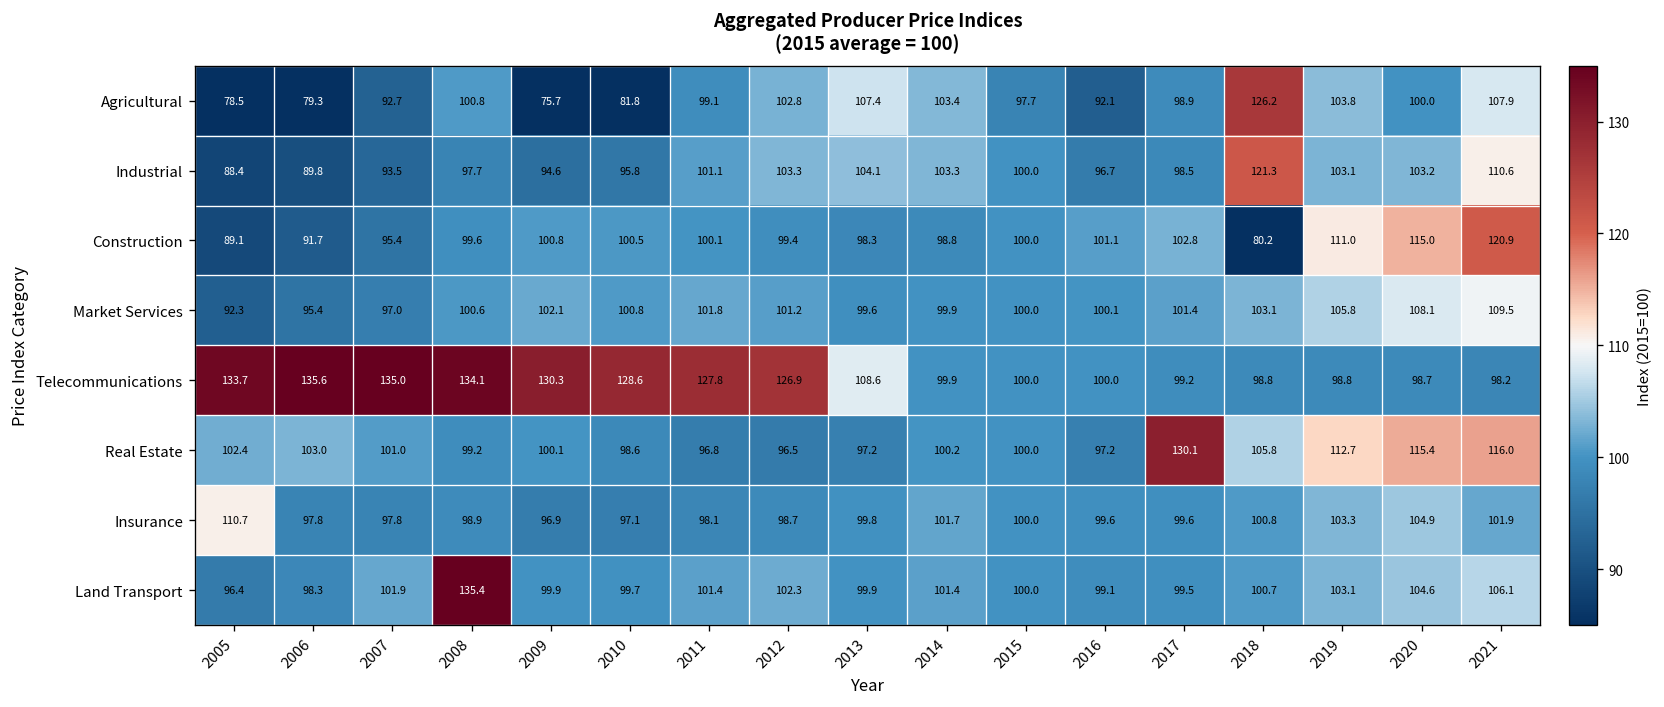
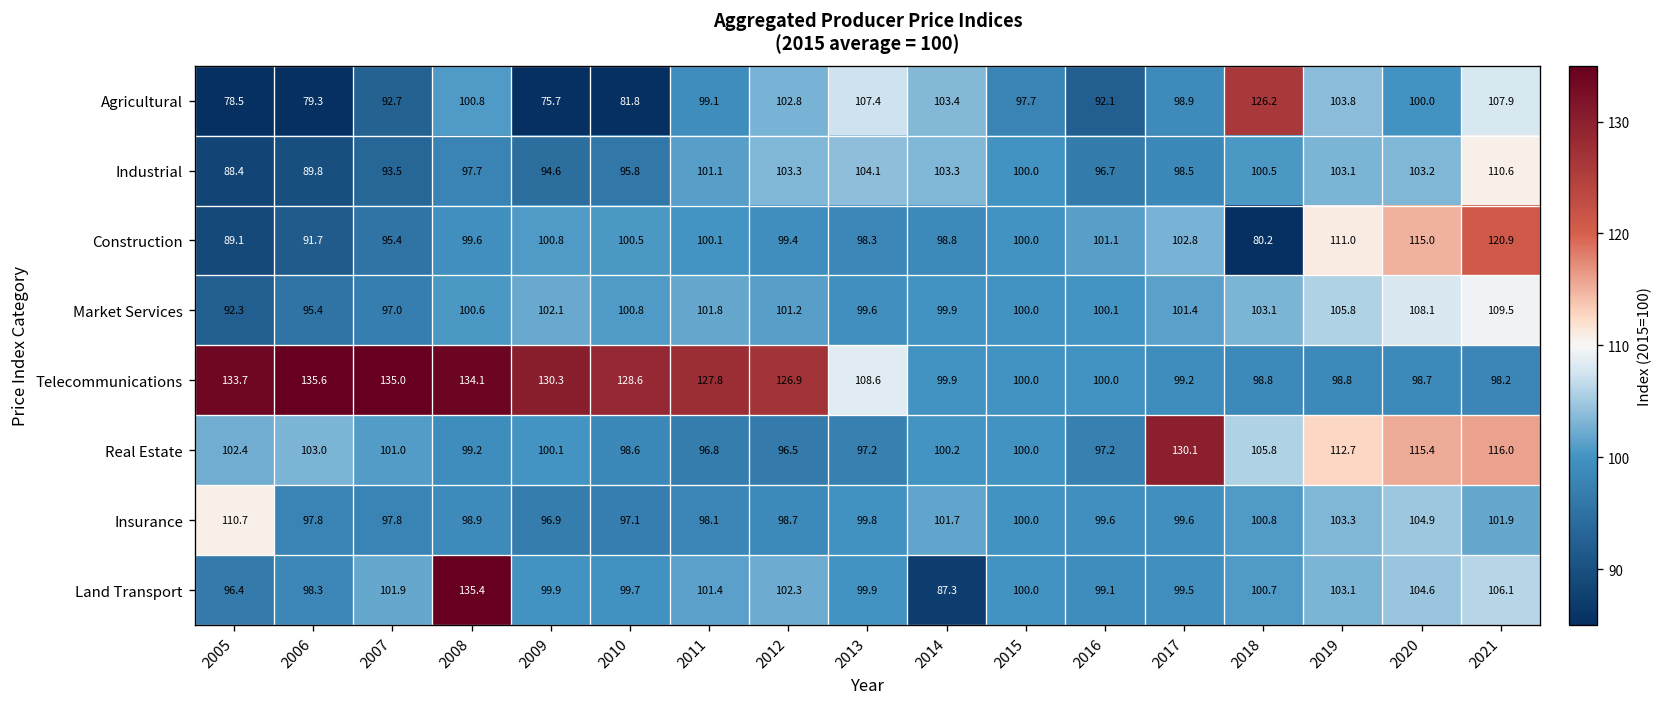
Industrial, 2018: 121.3 -> 100.5
Land Transport, 2014: 101.4 -> 87.3
